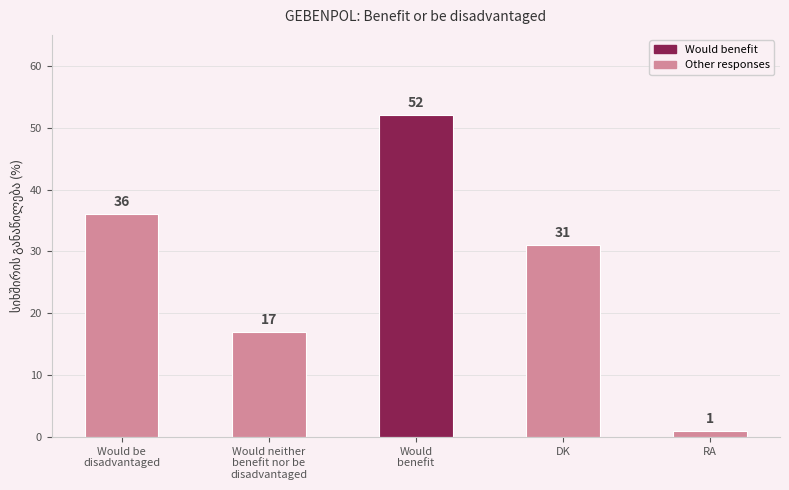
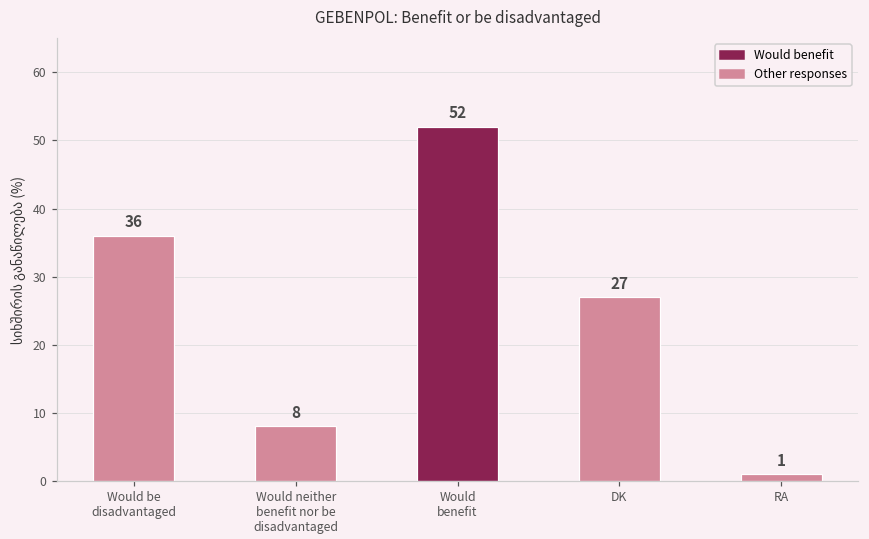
Would neither benefit nor be disadvantaged: 17 -> 8
DK: 31 -> 27
